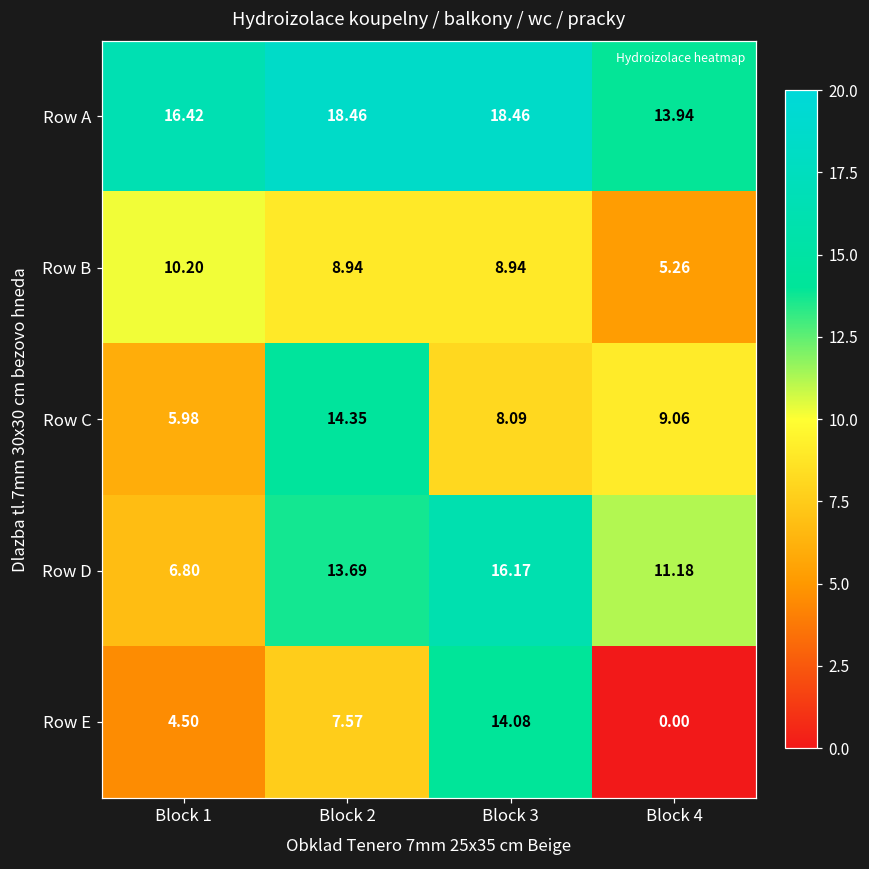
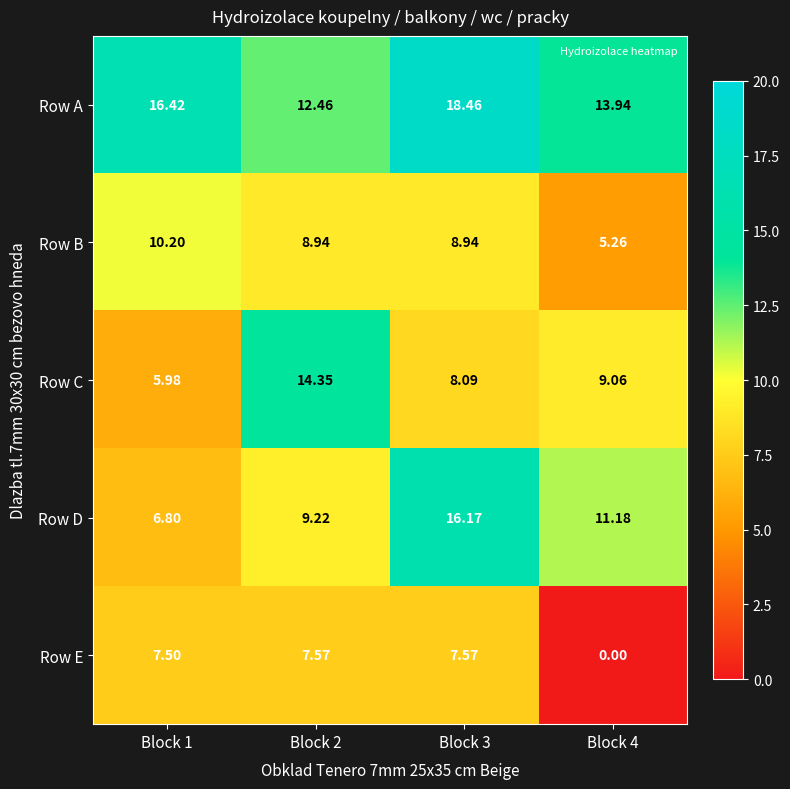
Row A, Block 2: 18.46 -> 12.46
Row D, Block 2: 13.69 -> 9.22
Row E, Block 1: 4.50 -> 7.50
Row E, Block 3: 14.08 -> 7.57
